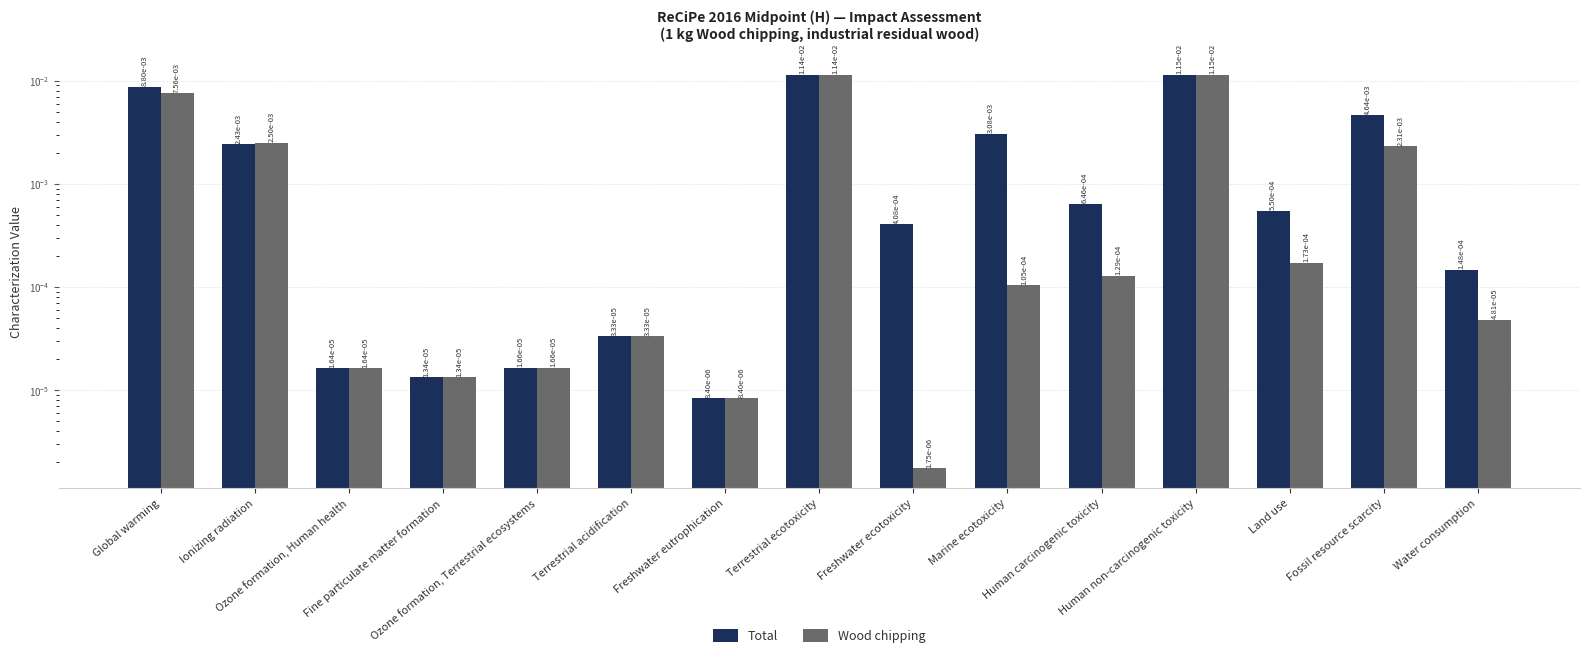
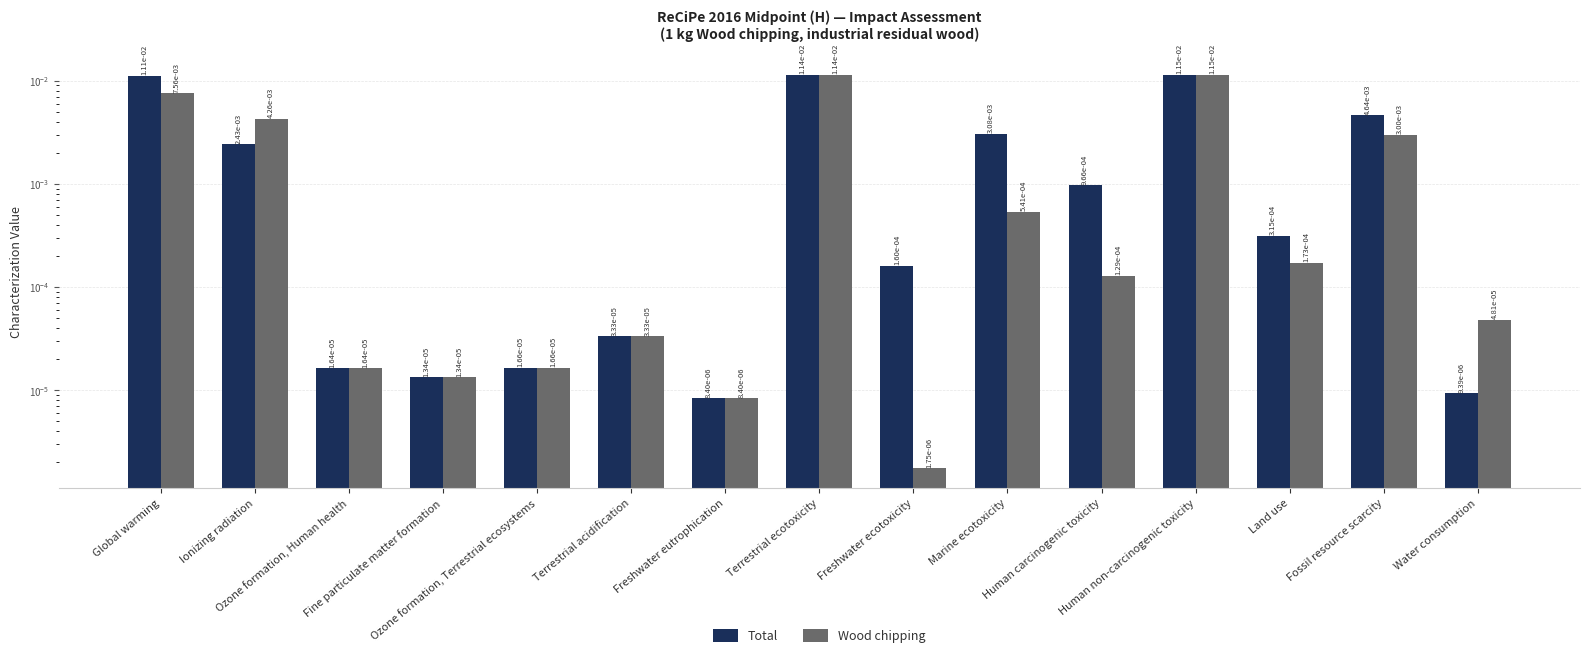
Total, Global warming: 8.80e-03 -> 1.11e-02
Wood chipping, Ionizing radiation: 2.50e-03 -> 4.26e-03
Total, Freshwater ecotoxicity: 4.08e-04 -> 1.60e-04
Wood chipping, Marine ecotoxicity: 1.05e-04 -> 5.41e-04
Total, Human carcinogenic toxicity: 6.46e-04 -> 9.66e-04
Total, Land use: 5.50e-04 -> 3.15e-04
Wood chipping, Fossil resource scarcity: 2.31e-03 -> 3.00e-03
Total, Water consumption: 1.48e-04 -> 9.39e-06
